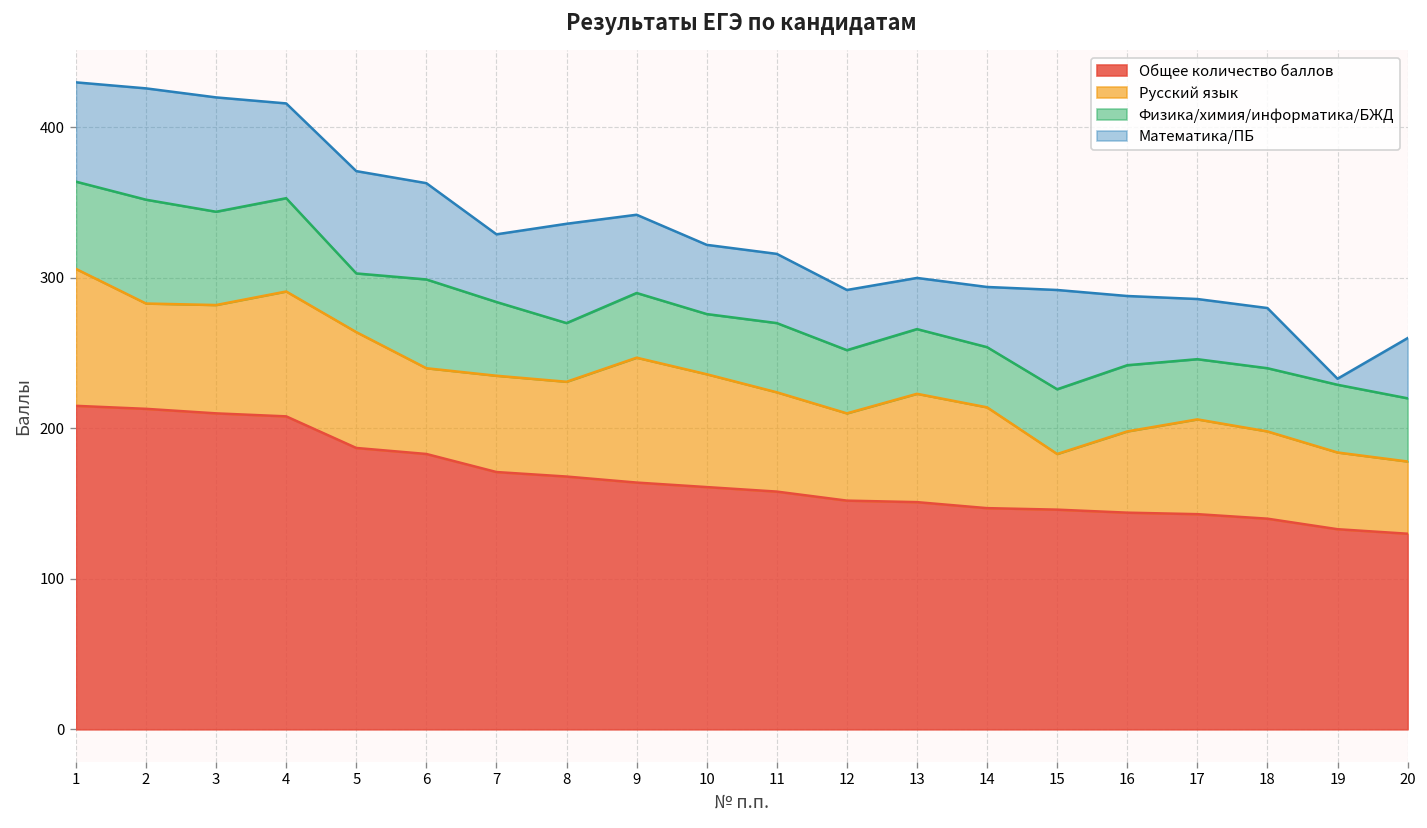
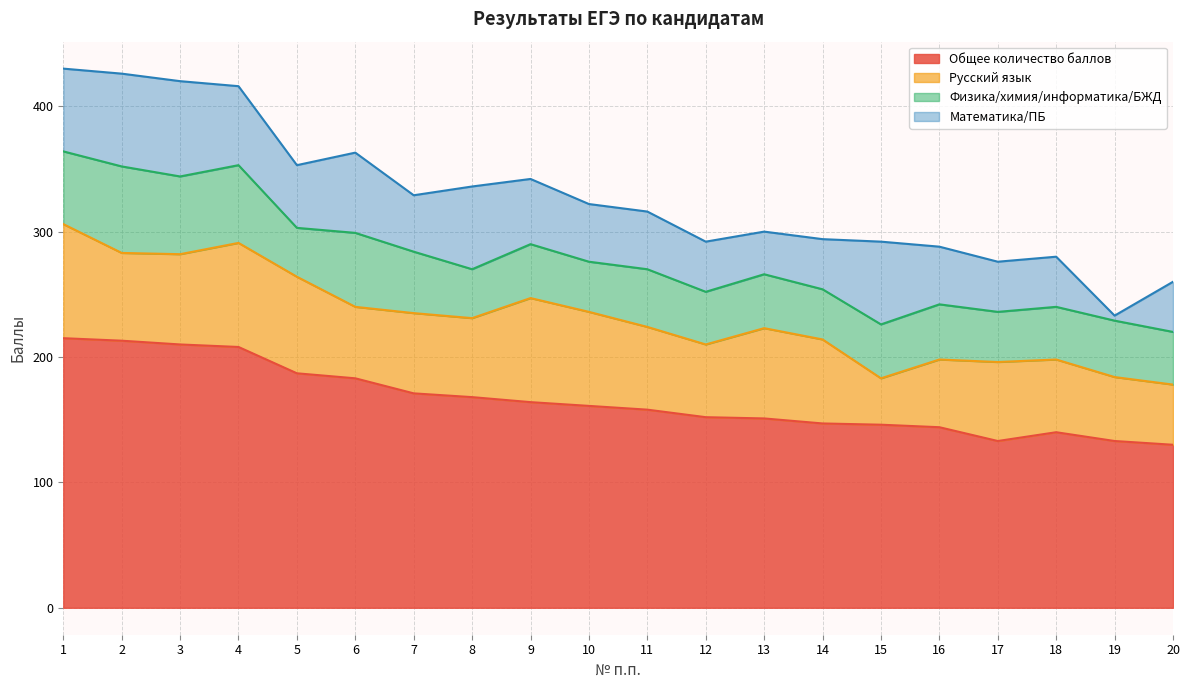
Математика/ПБ, 5: 68 -> 50
Общее количество баллов, 17: 143 -> 133
